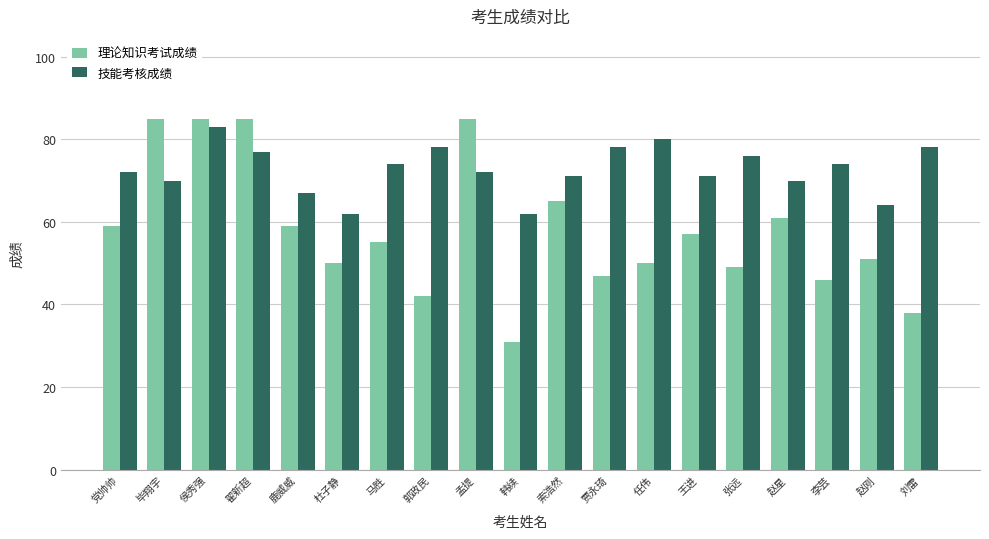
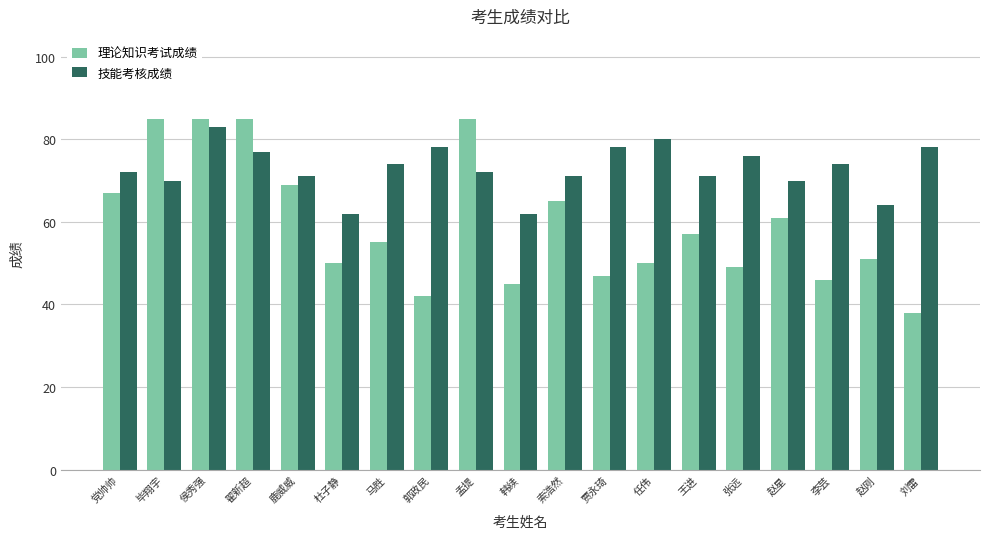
理论知识考试成绩, 党帅帅: 59 -> 67
理论知识考试成绩, 鹿威威: 59 -> 69
技能考核成绩, 鹿威威: 67 -> 71
理论知识考试成绩, 韩续: 31 -> 45
